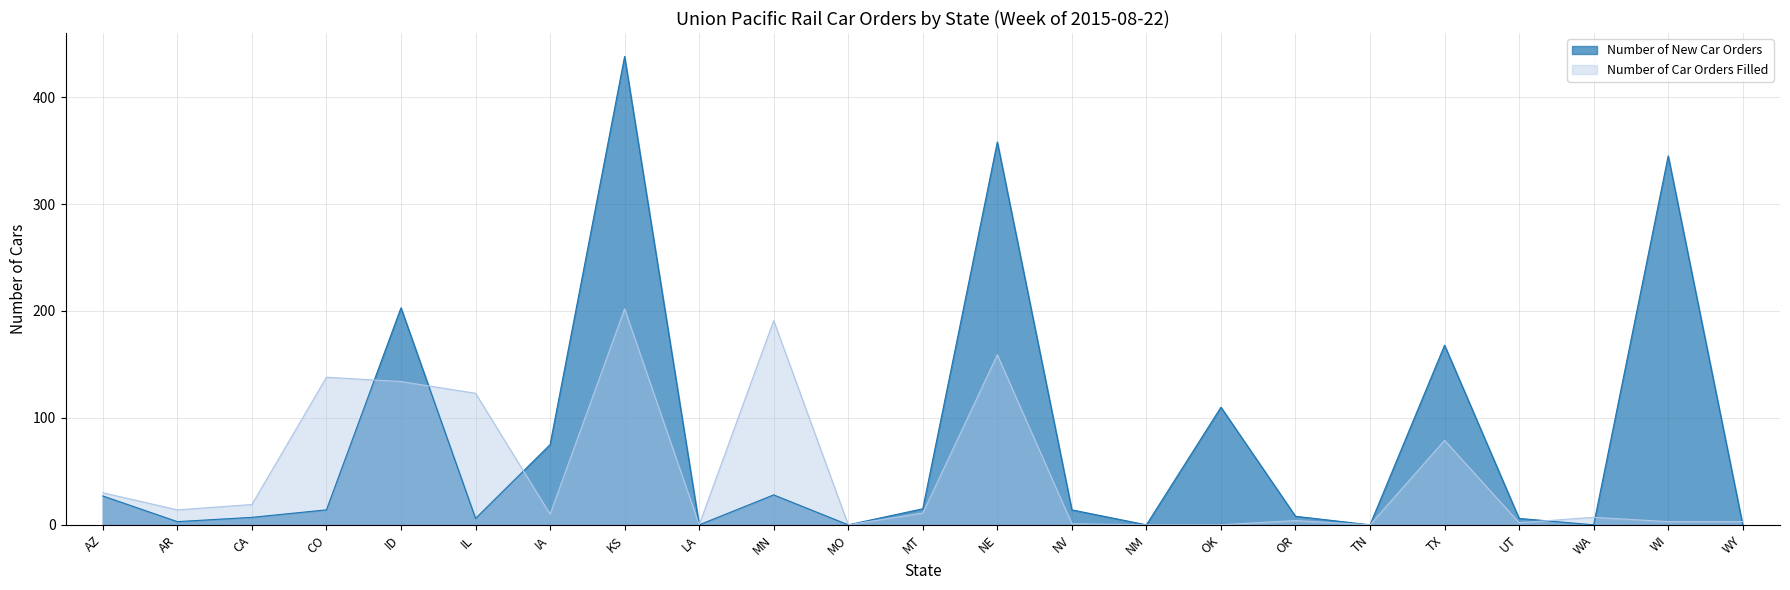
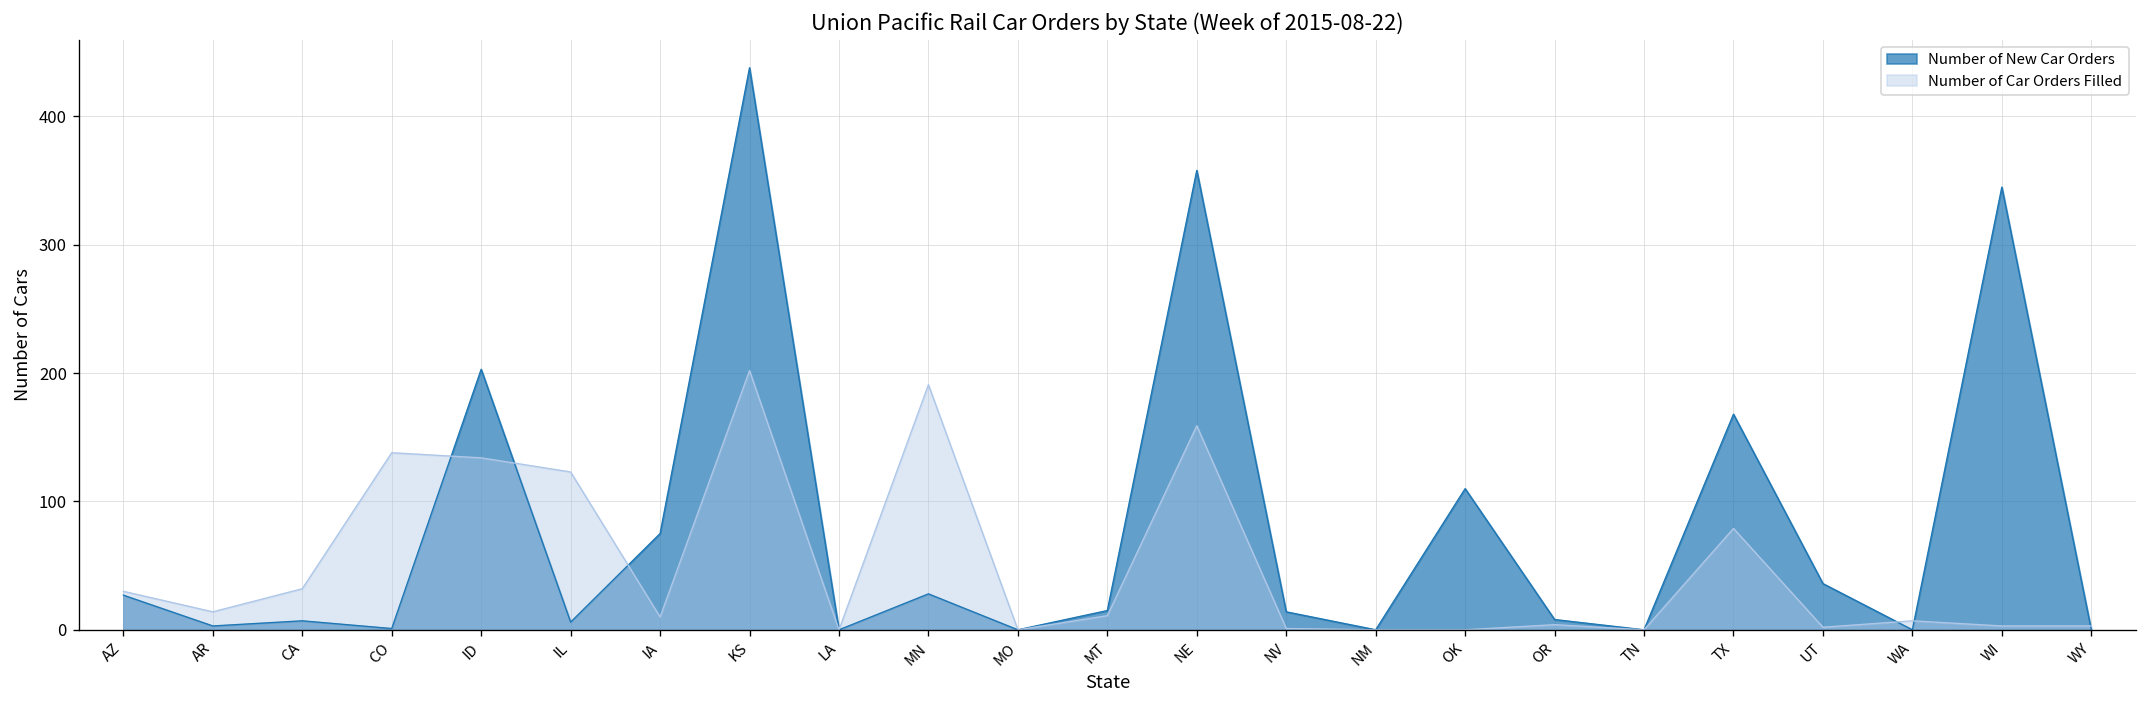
Number of Car Orders Filled, CA: 19 -> 32
Number of New Car Orders, CO: 14 -> 1
Number of New Car Orders, UT: 6 -> 36
